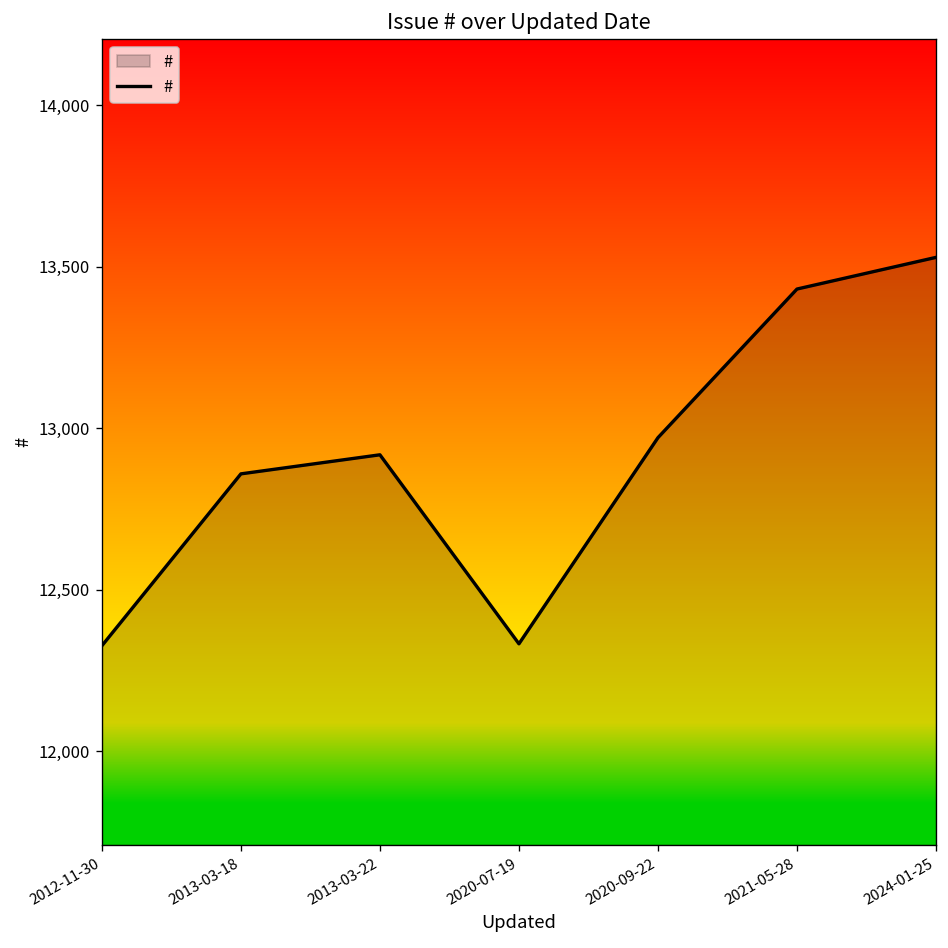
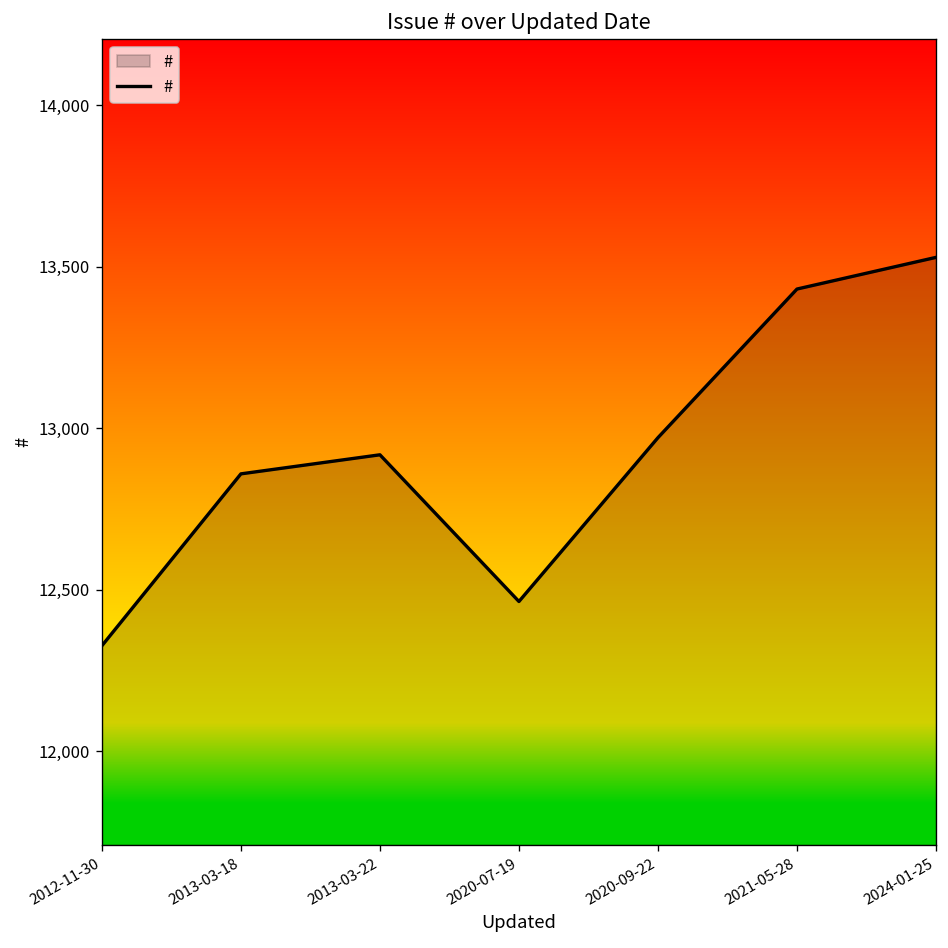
2020-07-19: 12,330 -> 12,460
